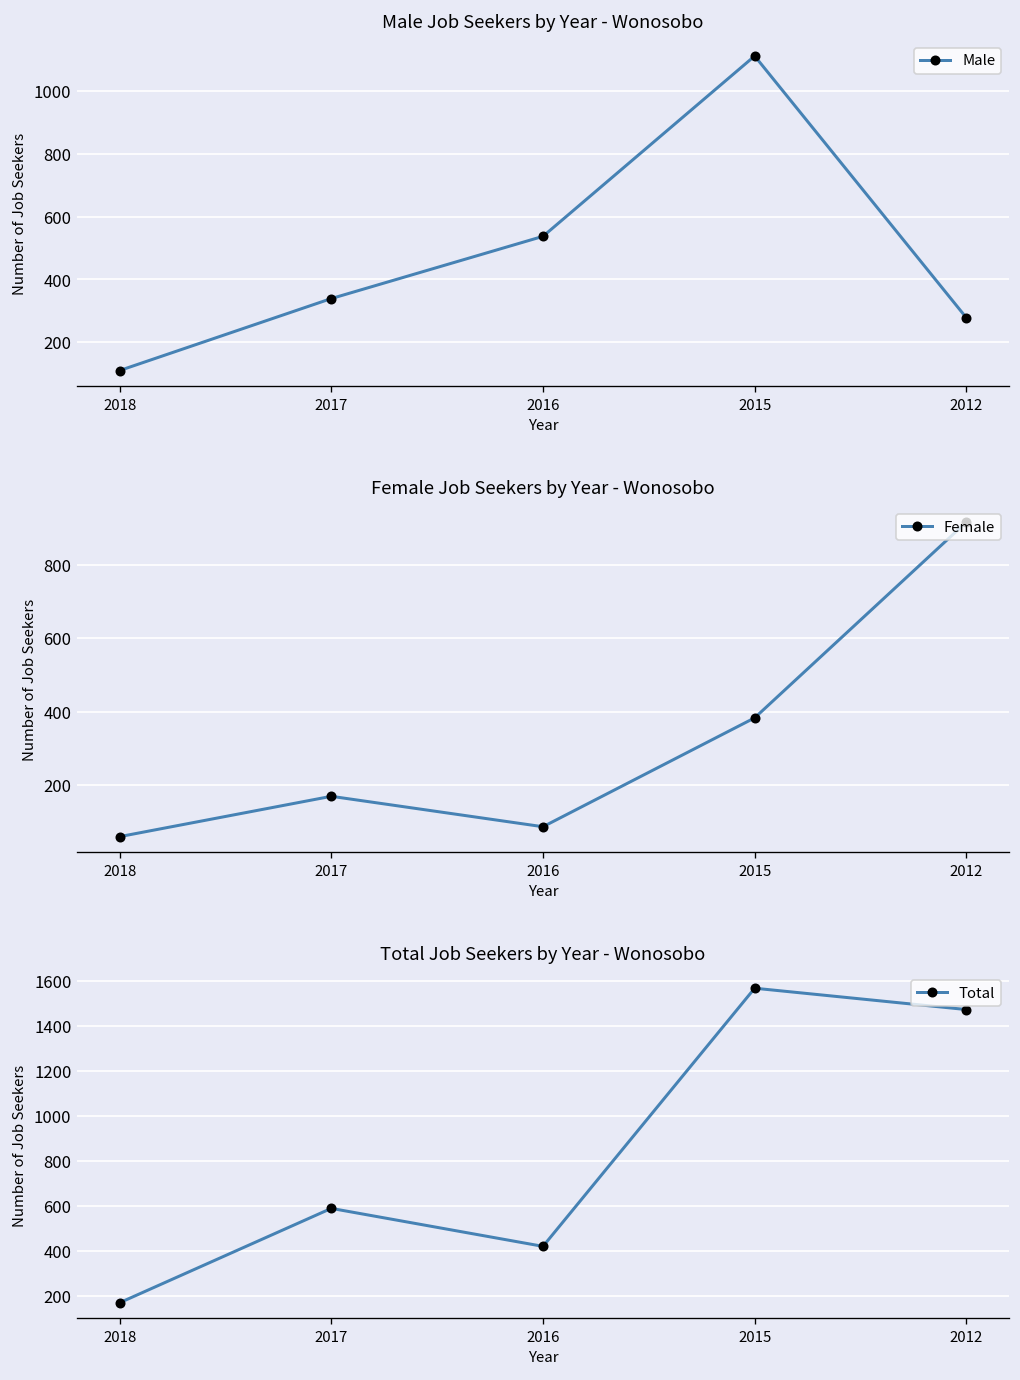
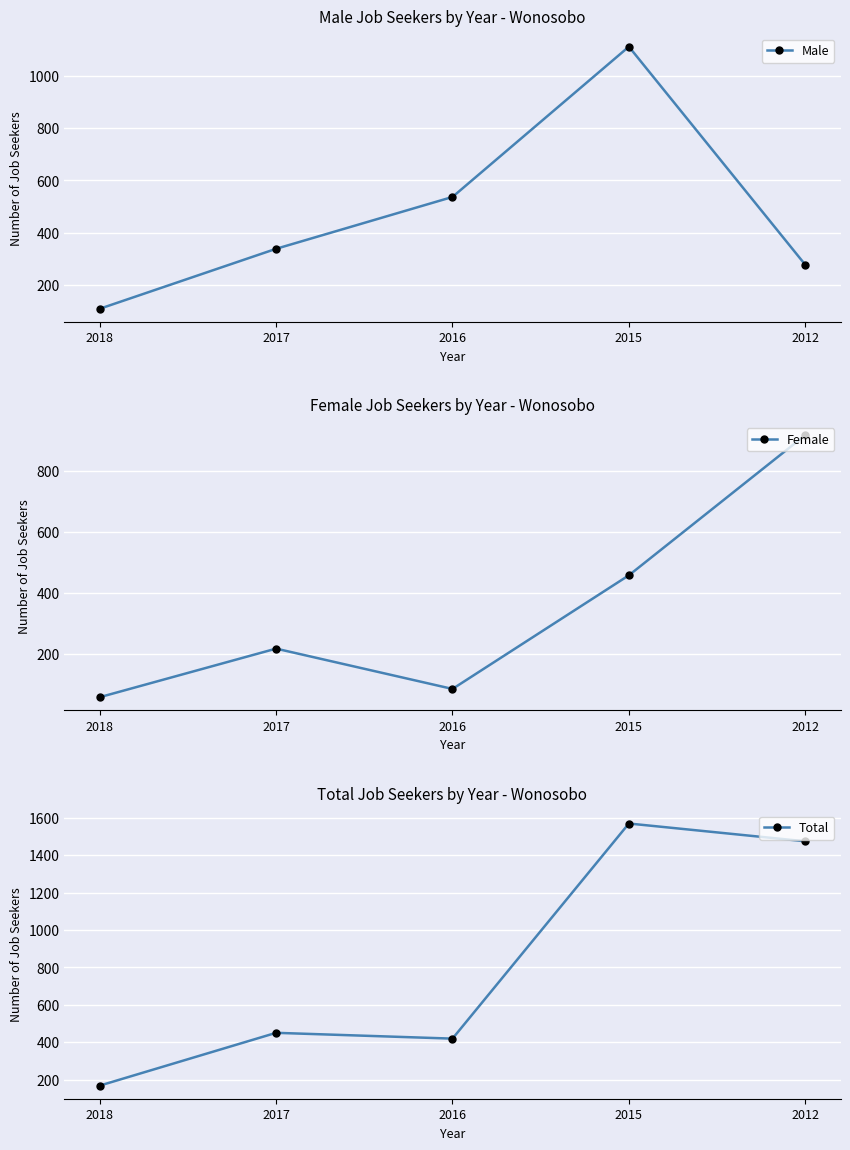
Female Job Seekers by Year - Wonosobo, 2017: 170 -> 220
Female Job Seekers by Year - Wonosobo, 2015: 380 -> 460
Total Job Seekers by Year - Wonosobo, 2017: 590 -> 450
